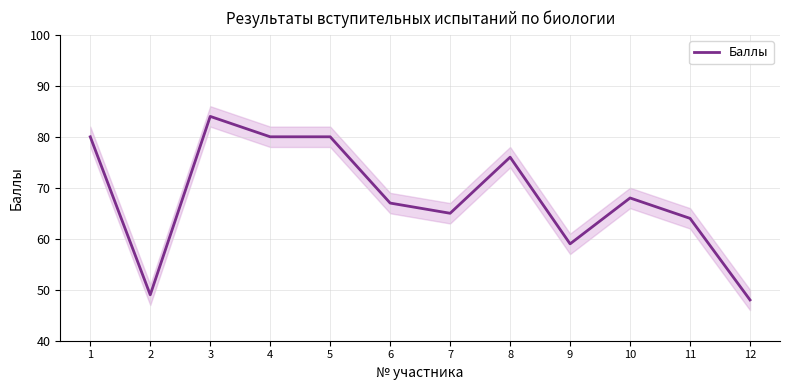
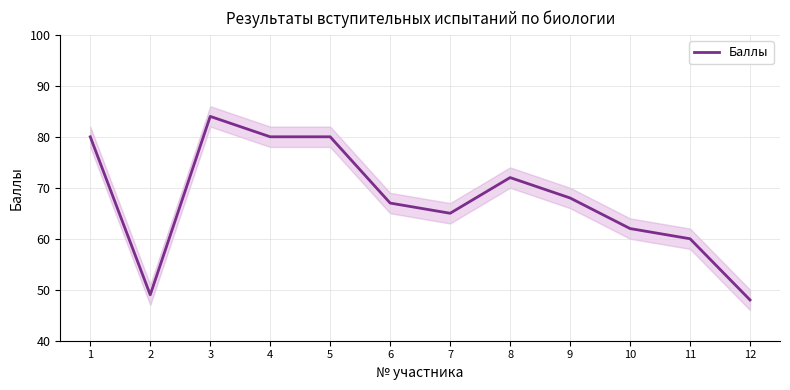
Баллы, 8: 76 -> 72
Баллы, 9: 59 -> 68
Баллы, 10: 68 -> 62
Баллы, 11: 64 -> 60
